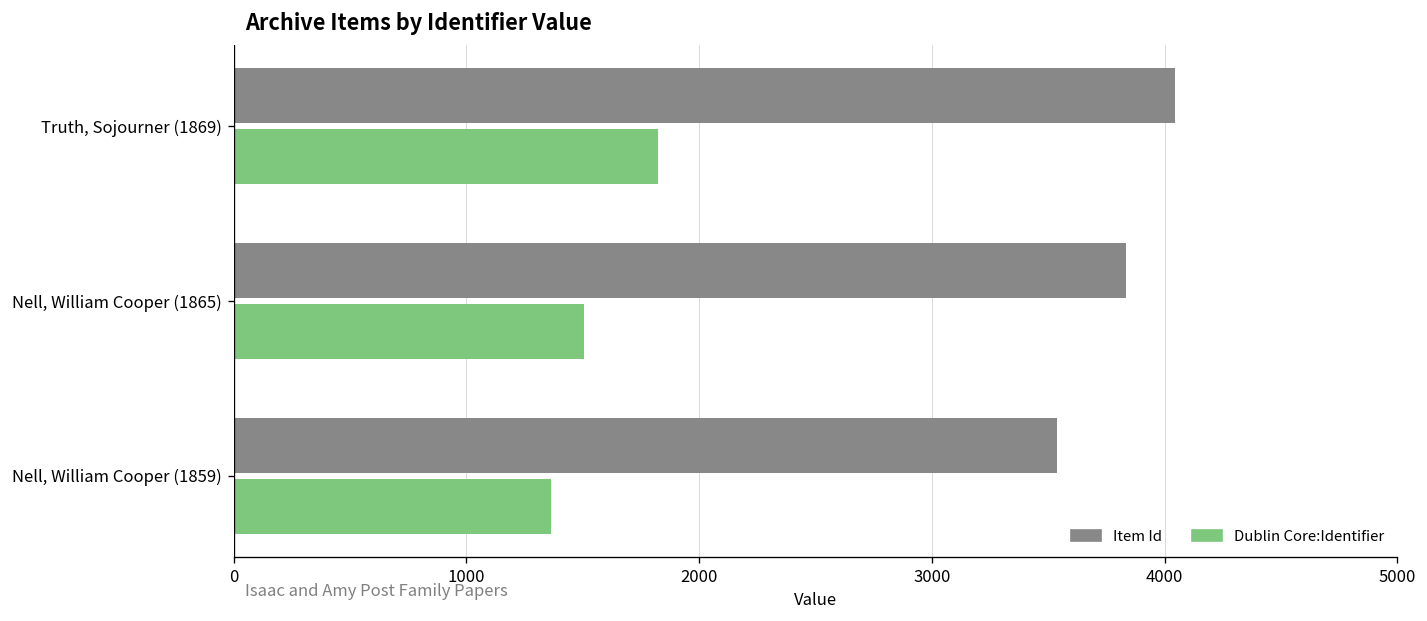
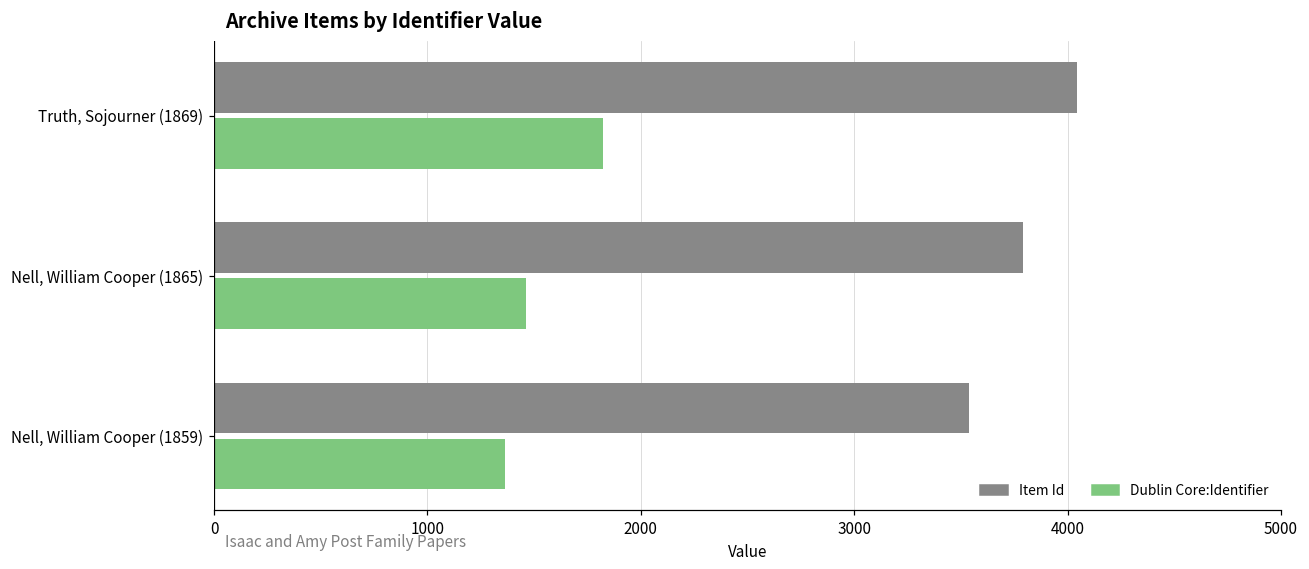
Item Id, Nell, William Cooper (1865): 3840 -> 3790
Dublin Core:Identifier, Nell, William Cooper (1865): 1500 -> 1460
